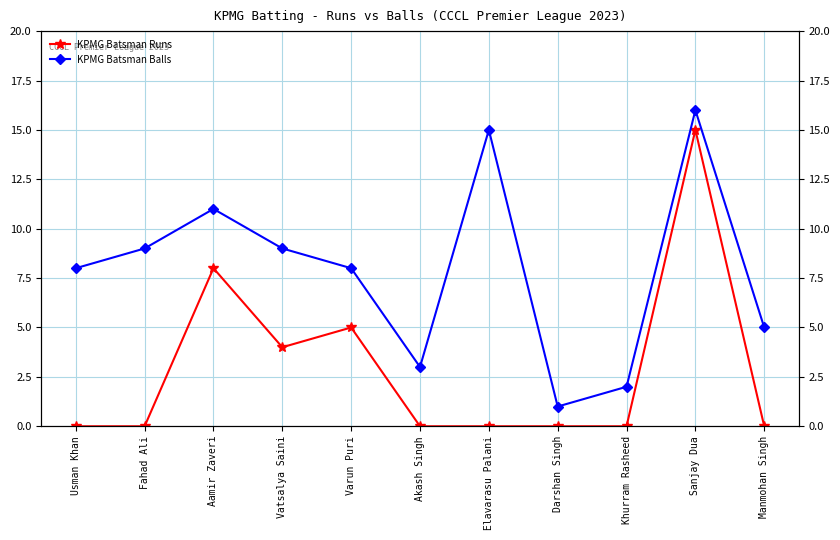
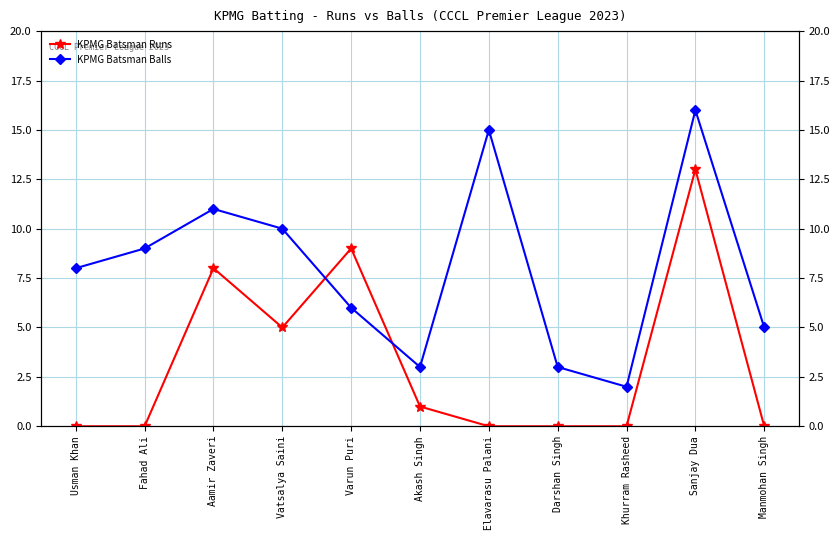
KPMG Batsman Runs, Vatsalya Saini: 4 -> 5
KPMG Batsman Balls, Vatsalya Saini: 9 -> 10
KPMG Batsman Runs, Varun Puri: 5 -> 9
KPMG Batsman Balls, Varun Puri: 8 -> 6
KPMG Batsman Runs, Akash Singh: 0 -> 1
KPMG Batsman Balls, Darshan Singh: 1 -> 3
KPMG Batsman Runs, Sanjay Dua: 15 -> 13
